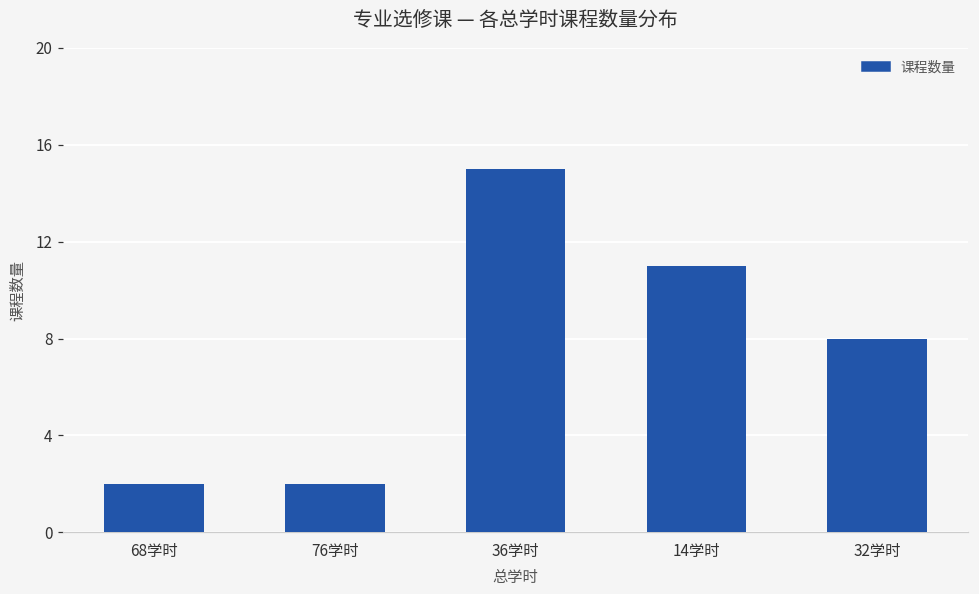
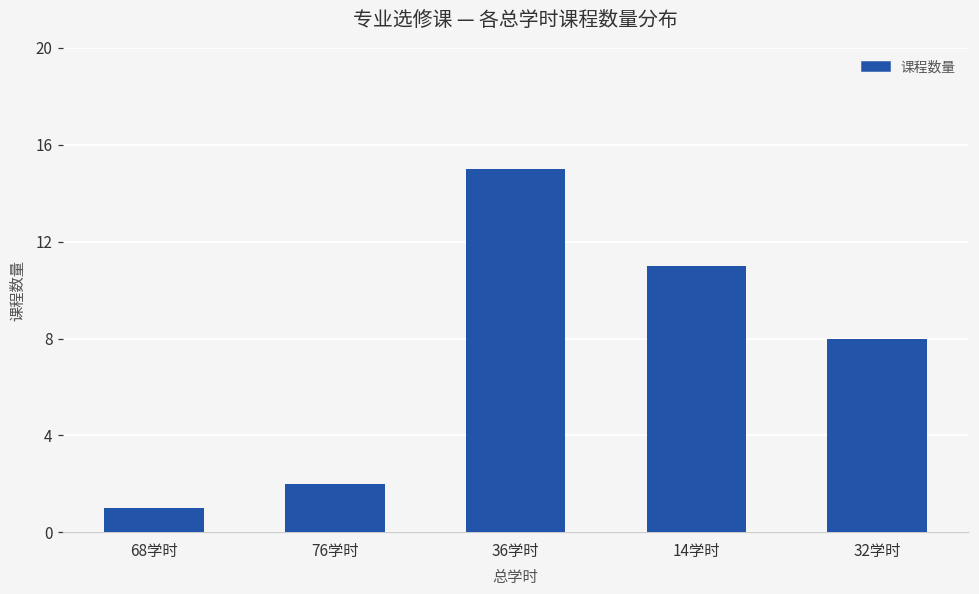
68学时: 2 -> 1
